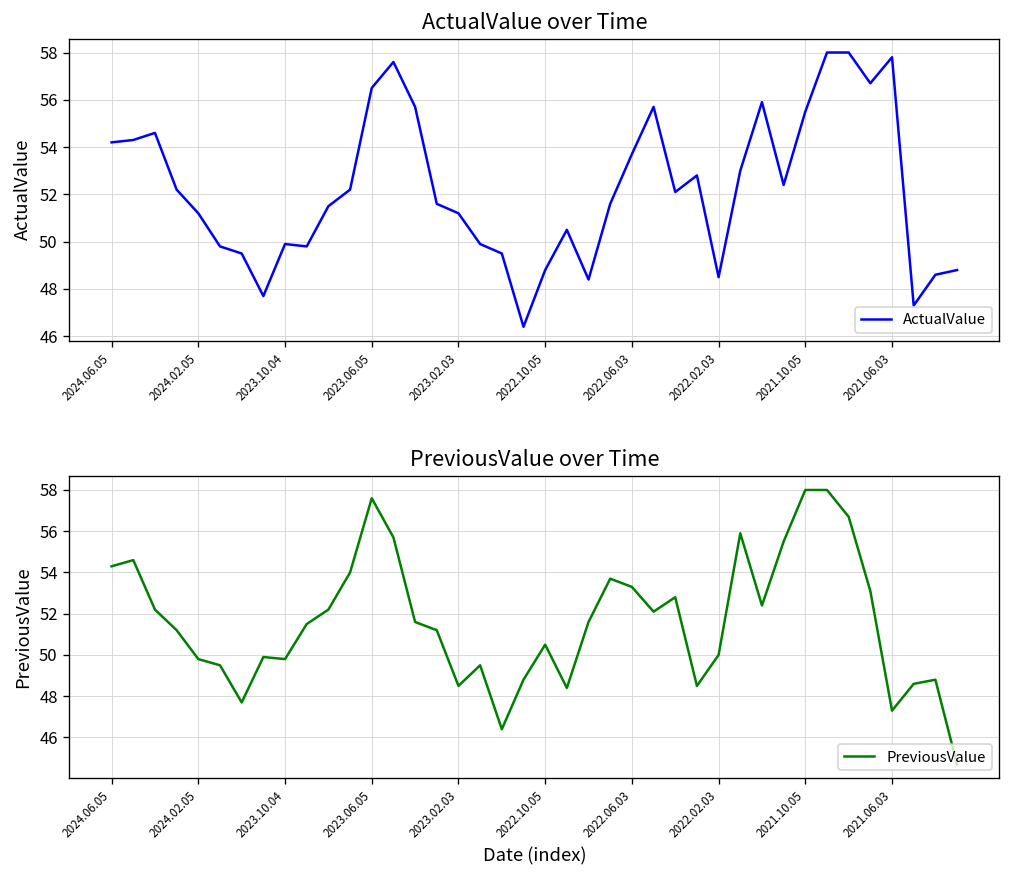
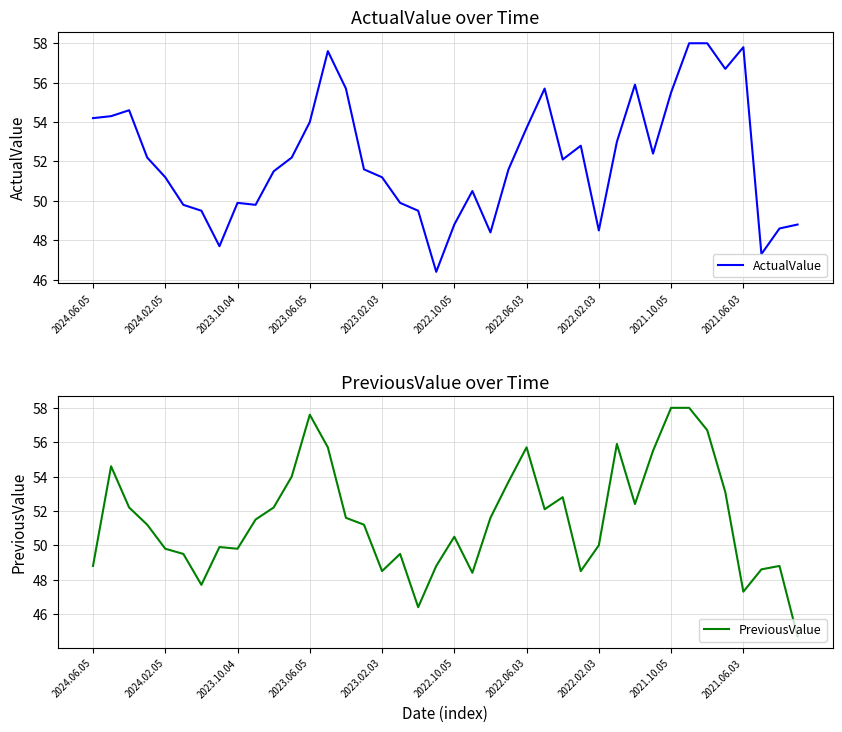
ActualValue over Time, 2023.06.05: 56.5 -> 54.0
PreviousValue over Time, 2024.06.05: 54.3 -> 48.8
PreviousValue over Time, 2022.06.03: 53.3 -> 55.7
